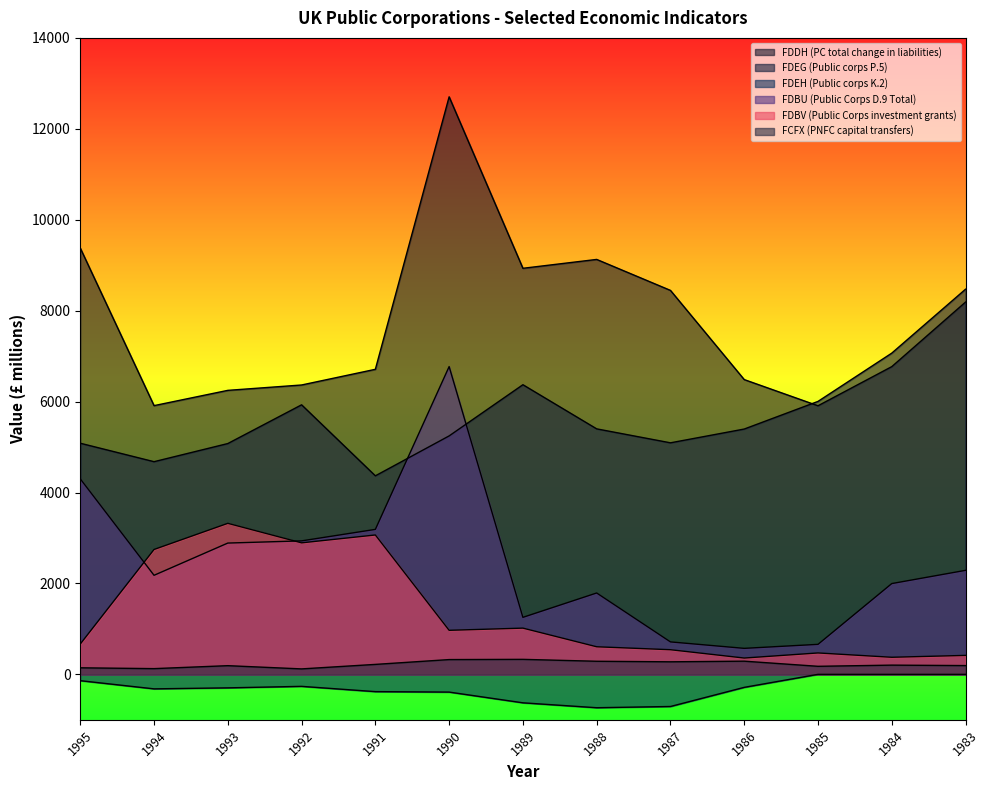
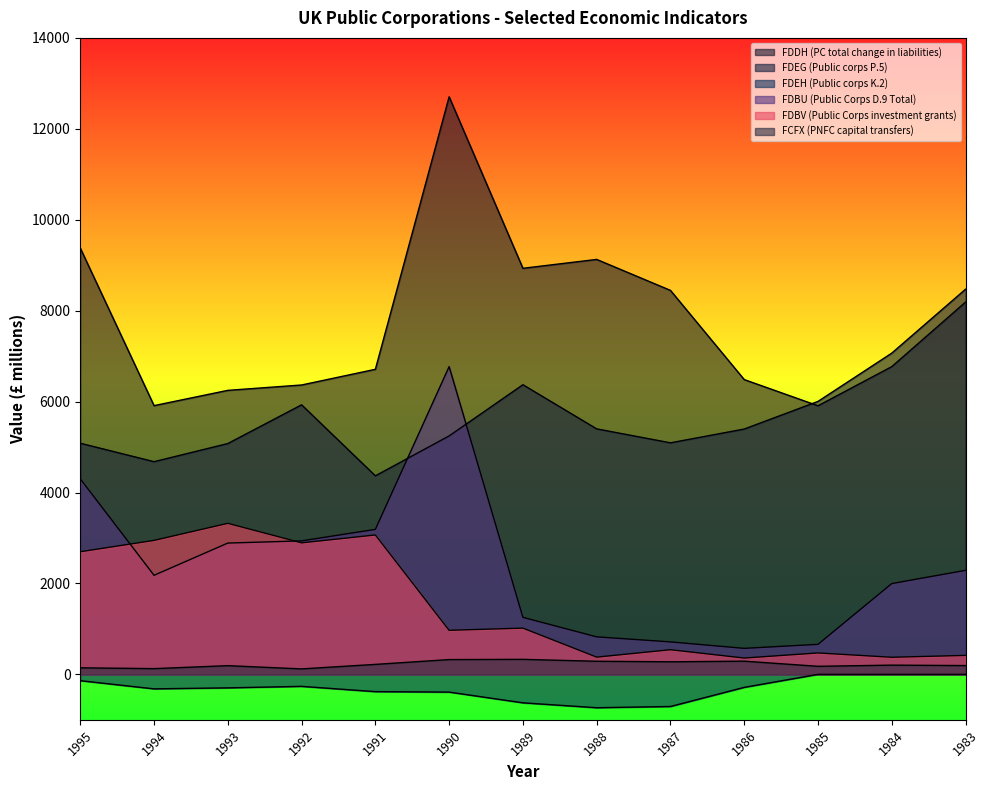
FDBV (Public Corps investment grants), 1995: 700 -> 2700
FDBV (Public Corps investment grants), 1994: 2700 -> 2900
FDBU (Public Corps D.9 Total), 1988: 1800 -> 800
FDBV (Public Corps investment grants), 1988: 600 -> 400
